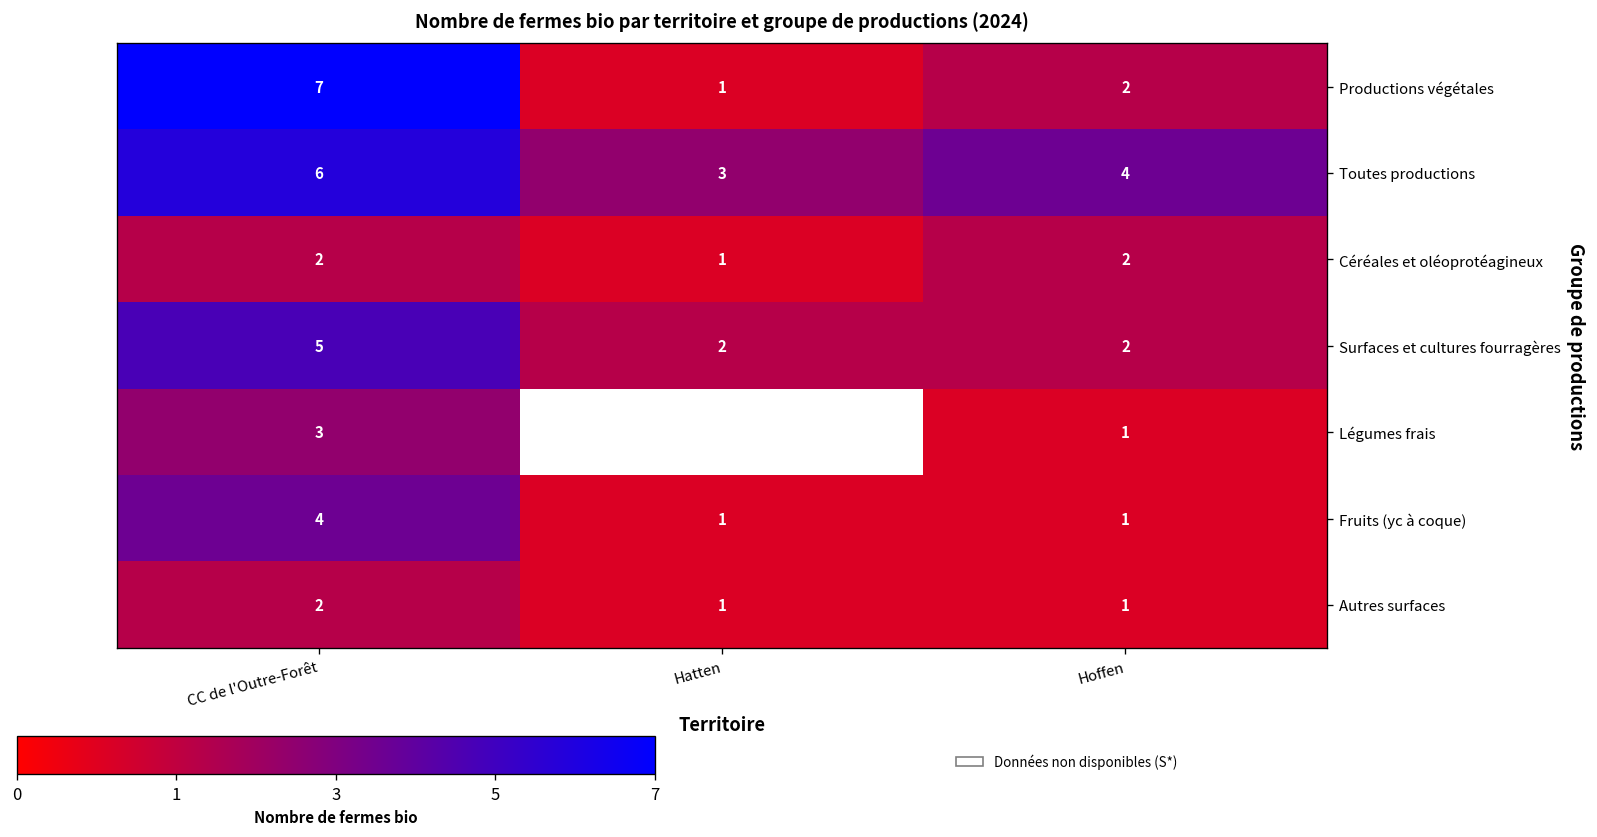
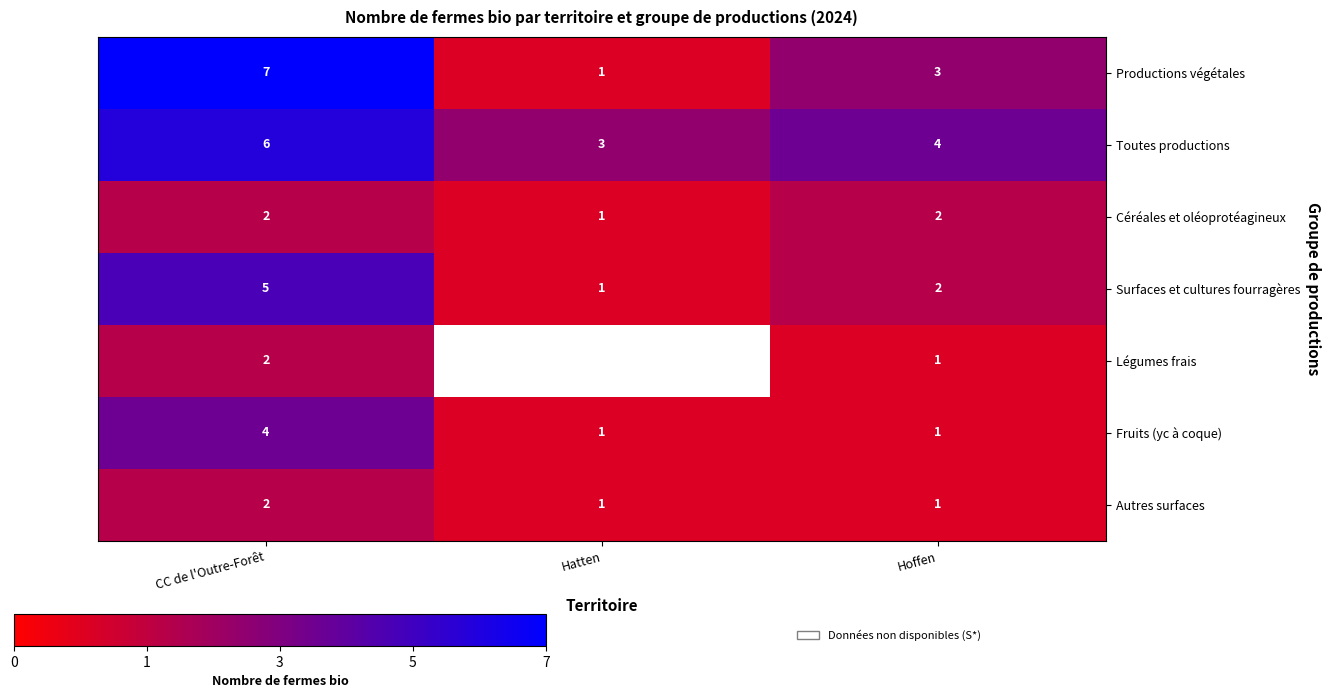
Productions végétales, Hoffen: 2 -> 3
Surfaces et cultures fourragères, Hatten: 2 -> 1
Légumes frais, CC de l'Outre-Forêt: 3 -> 2
